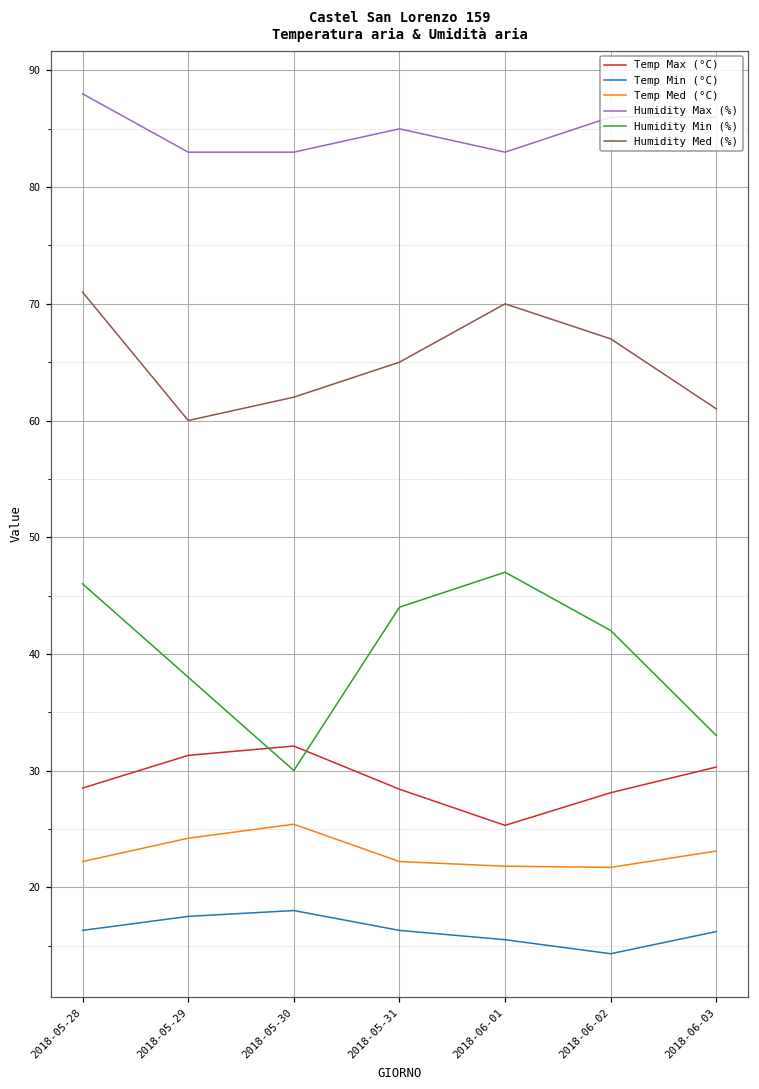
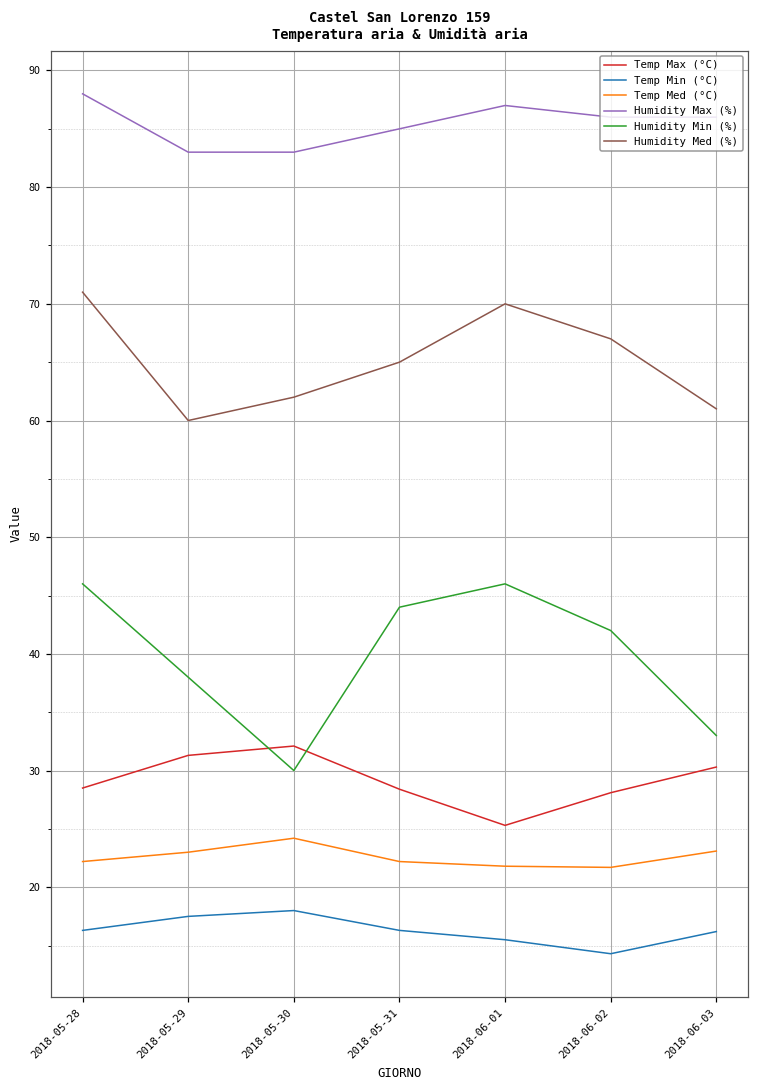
Temp Med (°C), 2018-05-29: 24.2 -> 23.0
Temp Med (°C), 2018-05-30: 25.4 -> 24.2
Humidity Max (%), 2018-06-01: 83 -> 87
Humidity Min (%), 2018-06-01: 47 -> 46
